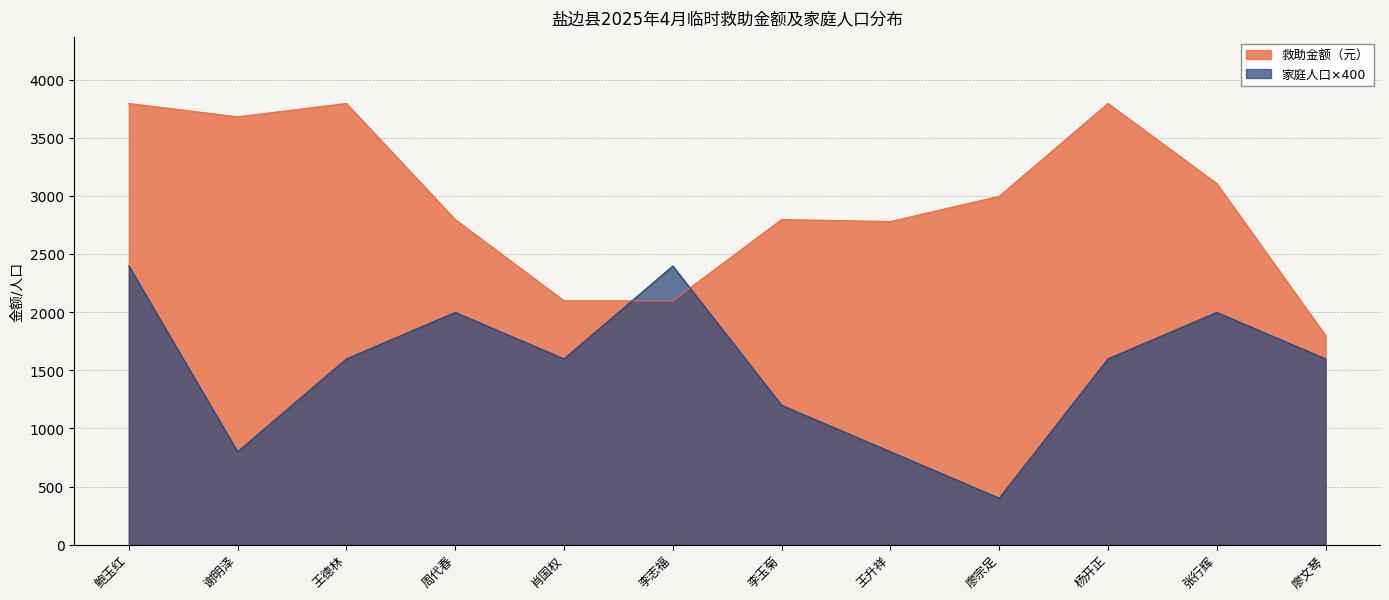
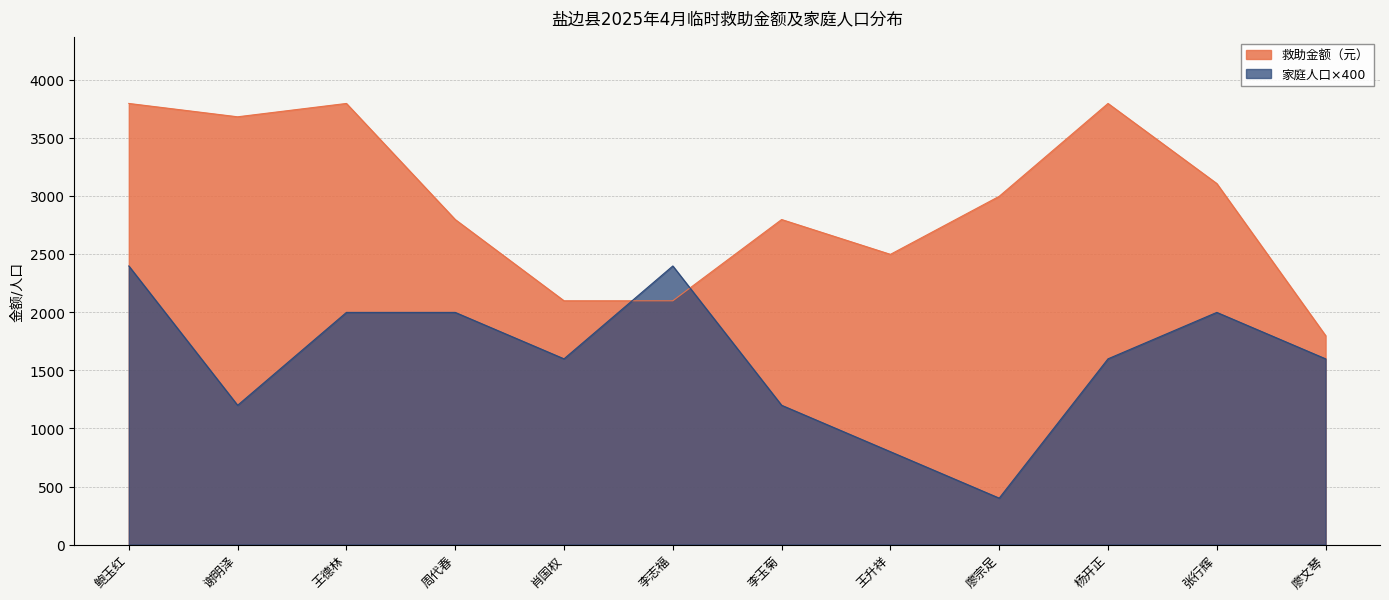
家庭人口×400, 谢明泽: 800 -> 1200
家庭人口×400, 王德林: 1600 -> 2000
救助金额（元）, 王升祥: 2780 -> 2500
